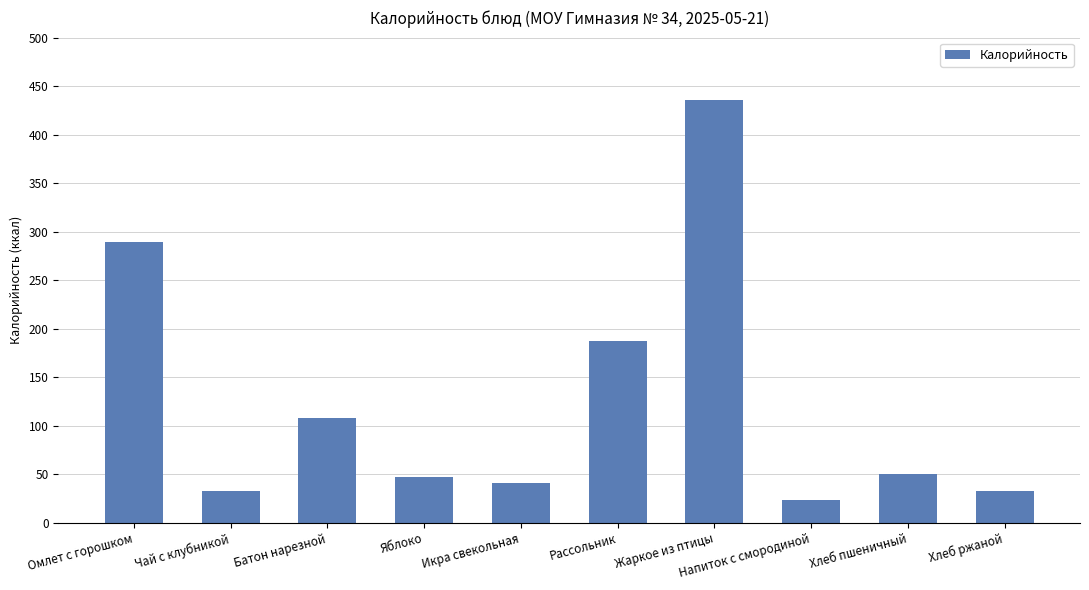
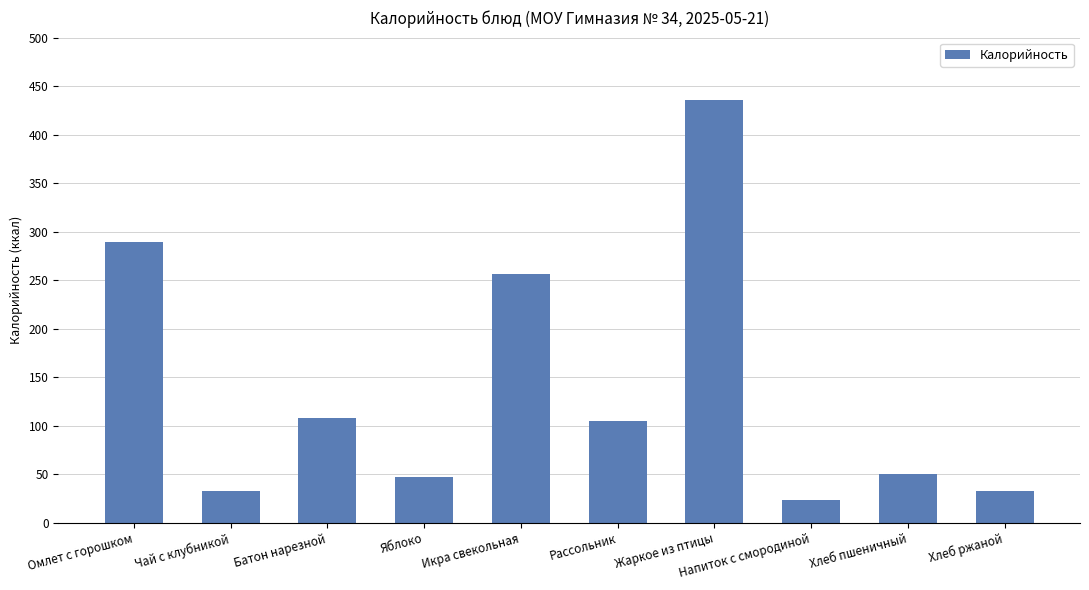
Икра свекольная: 40 -> 260
Рассольник: 190 -> 100
